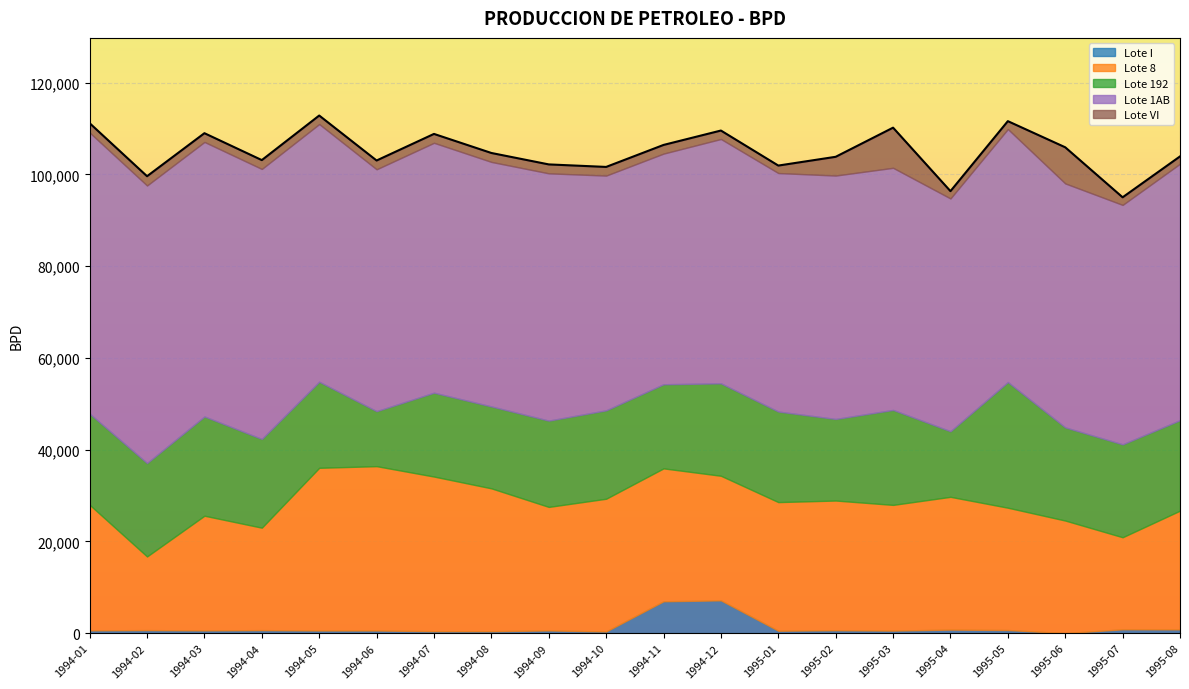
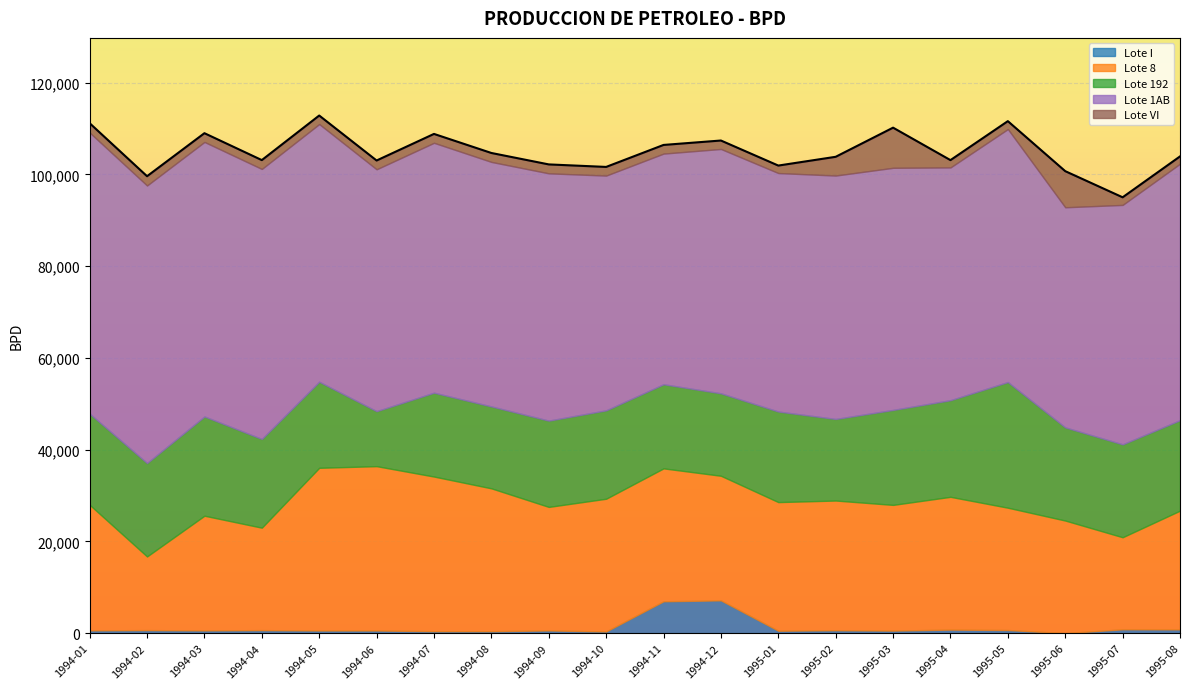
Lote 192, 1994-12: 20,000 -> 18,000
Lote 192, 1995-04: 14,000 -> 21,000
Lote 1AB, 1995-06: 53,000 -> 48,000
